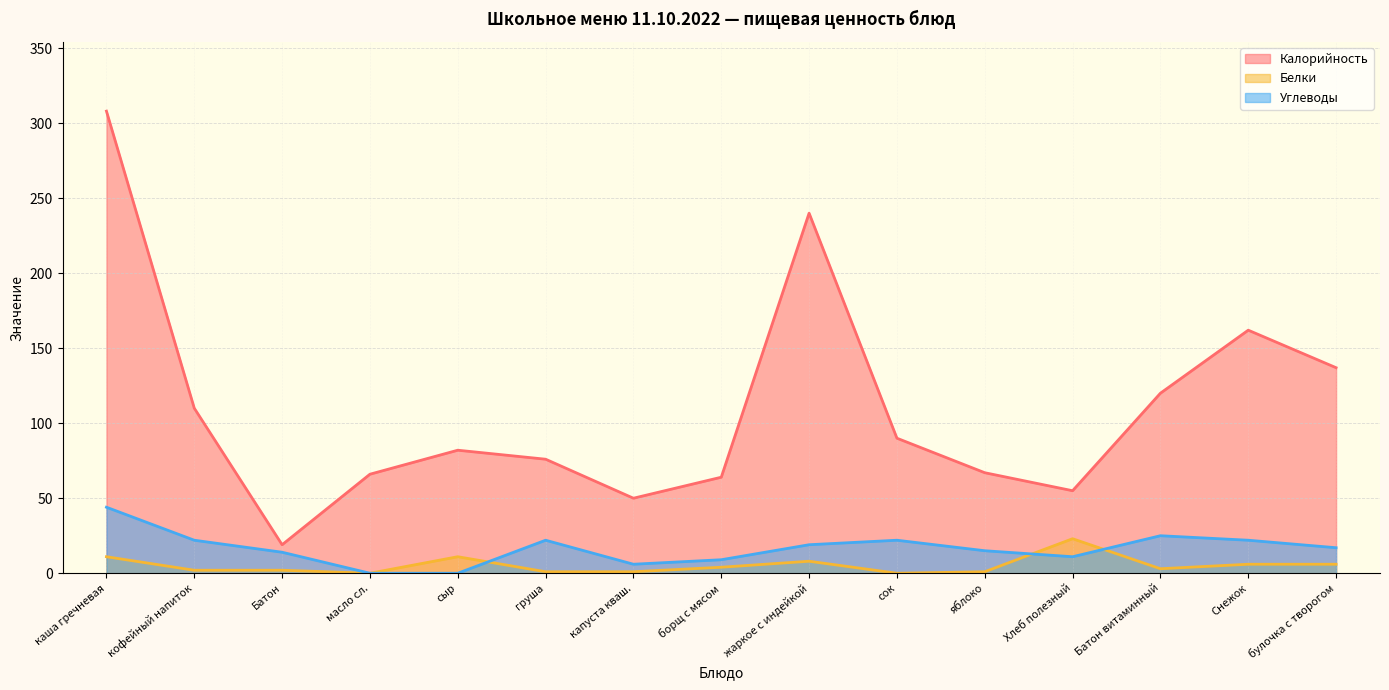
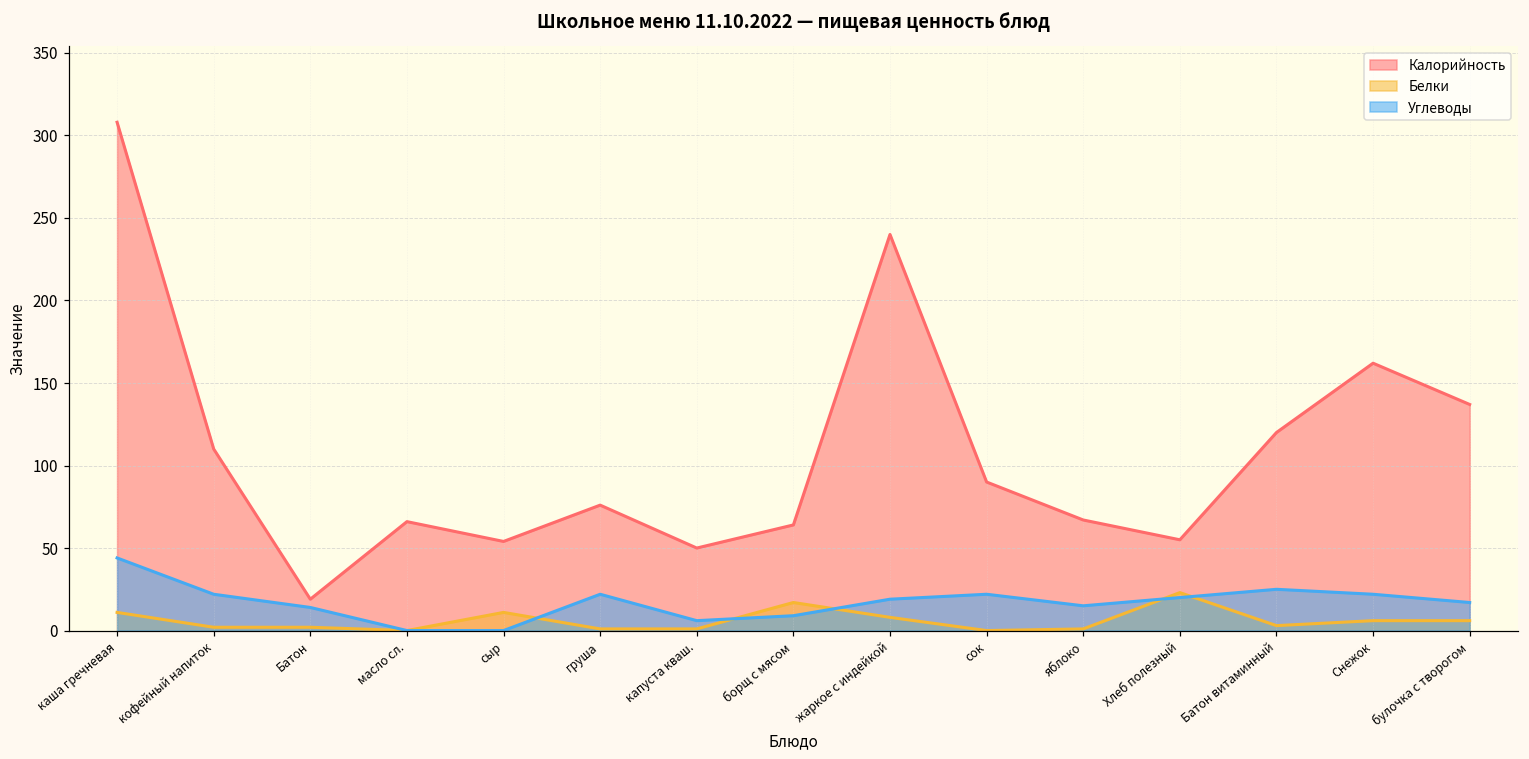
Калорийность, сыр: 82 -> 54
Белки, борщ с мясом: 4 -> 17
Углеводы, Хлеб полезный: 11 -> 20
